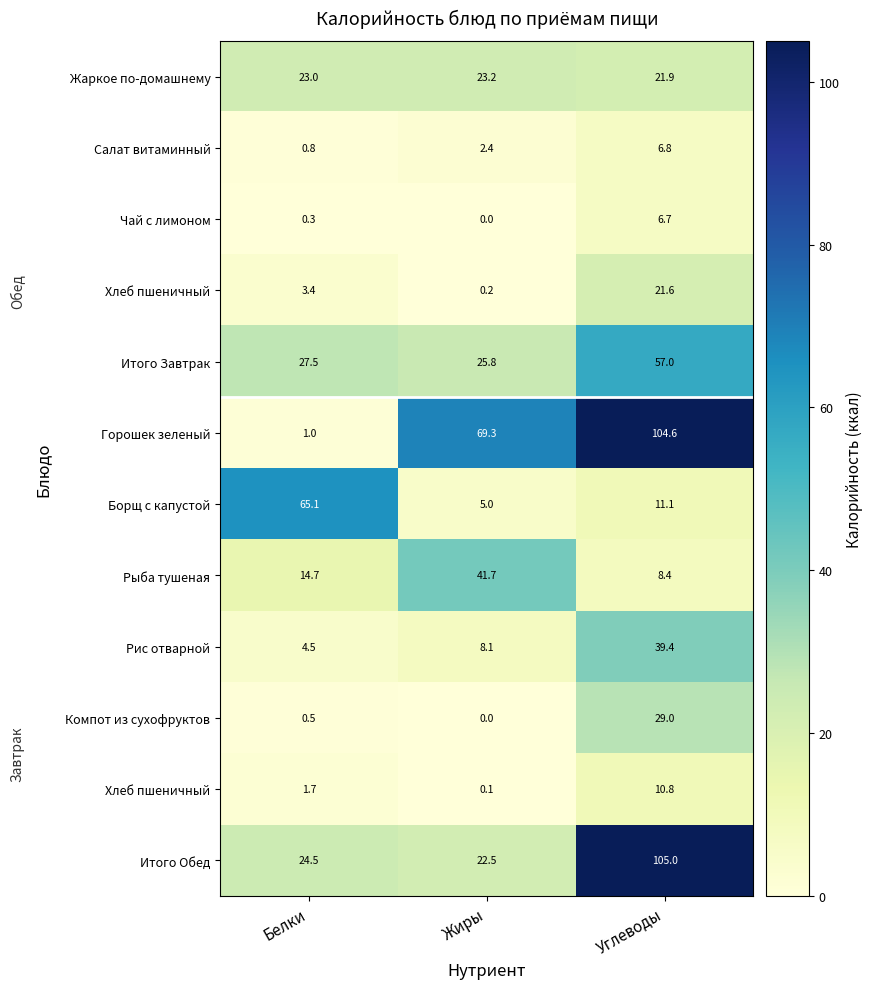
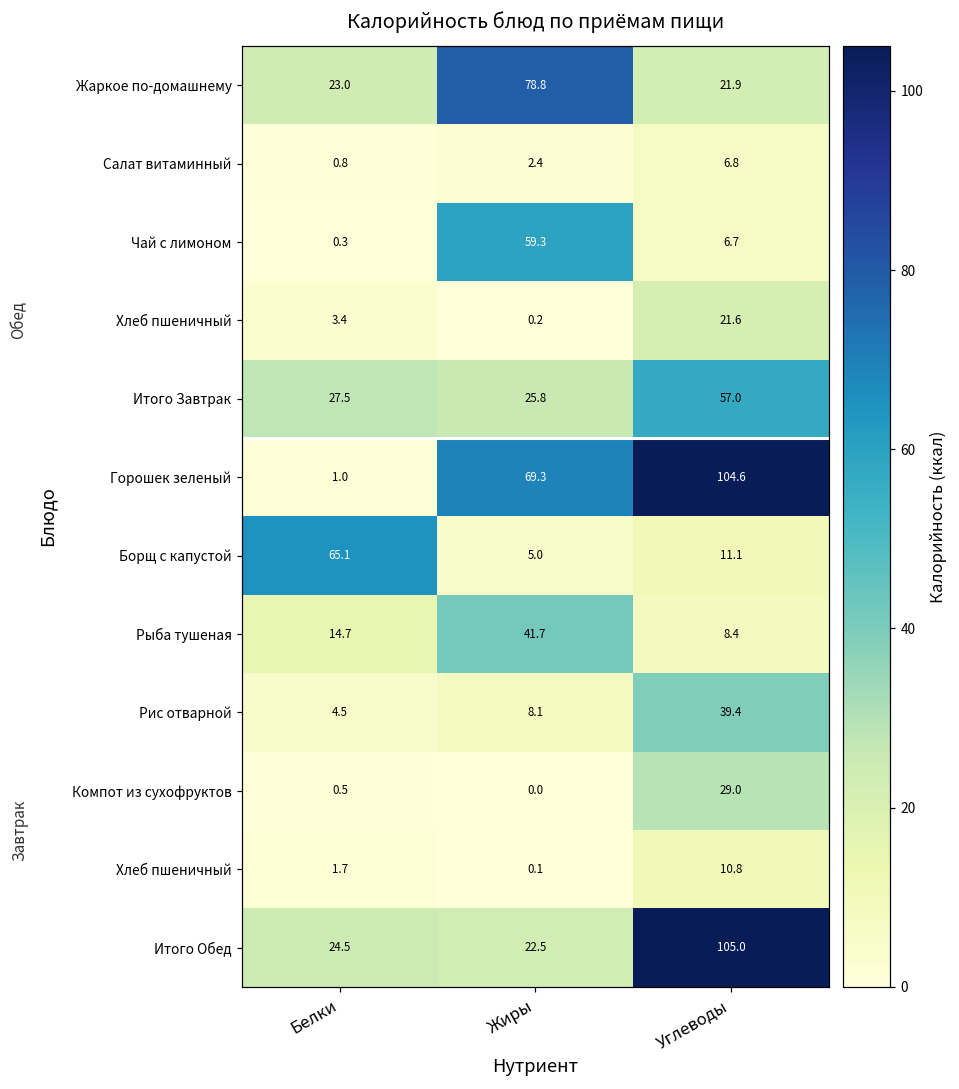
Жаркое по-домашнему, Жиры: 23.2 -> 78.8
Чай с лимоном, Жиры: 0.0 -> 59.3
